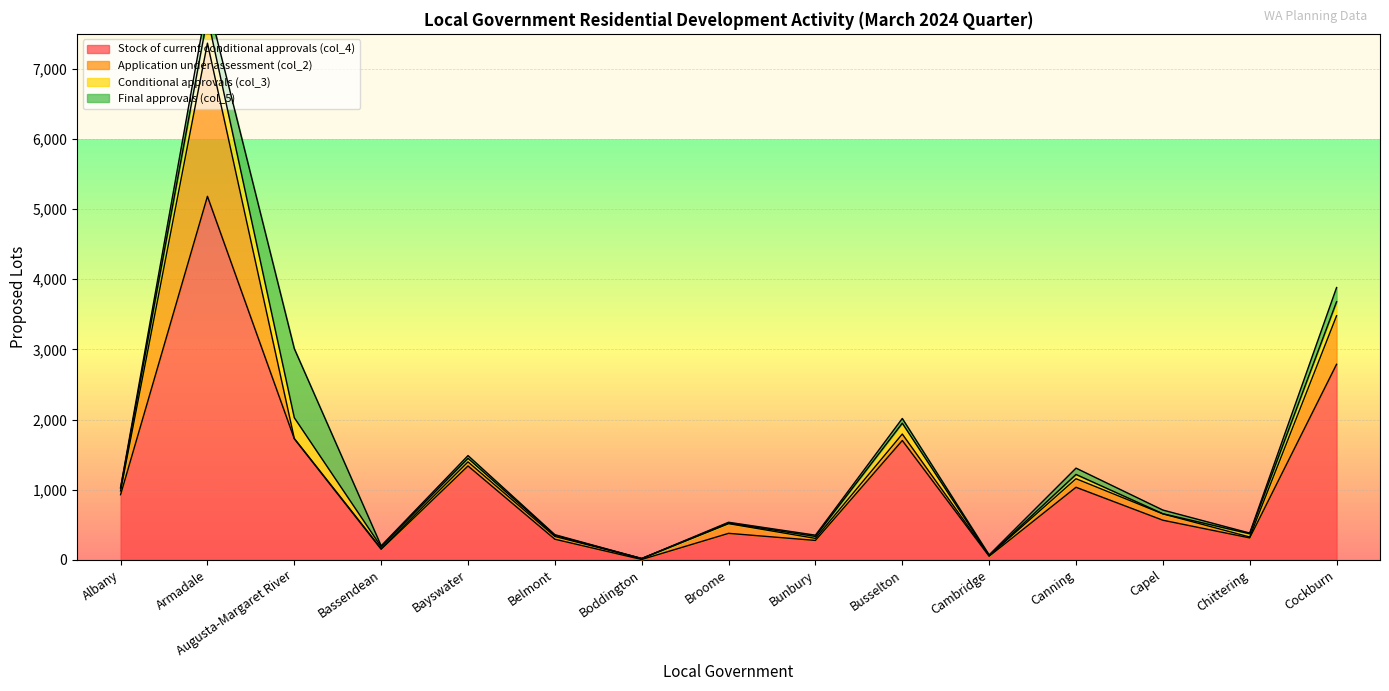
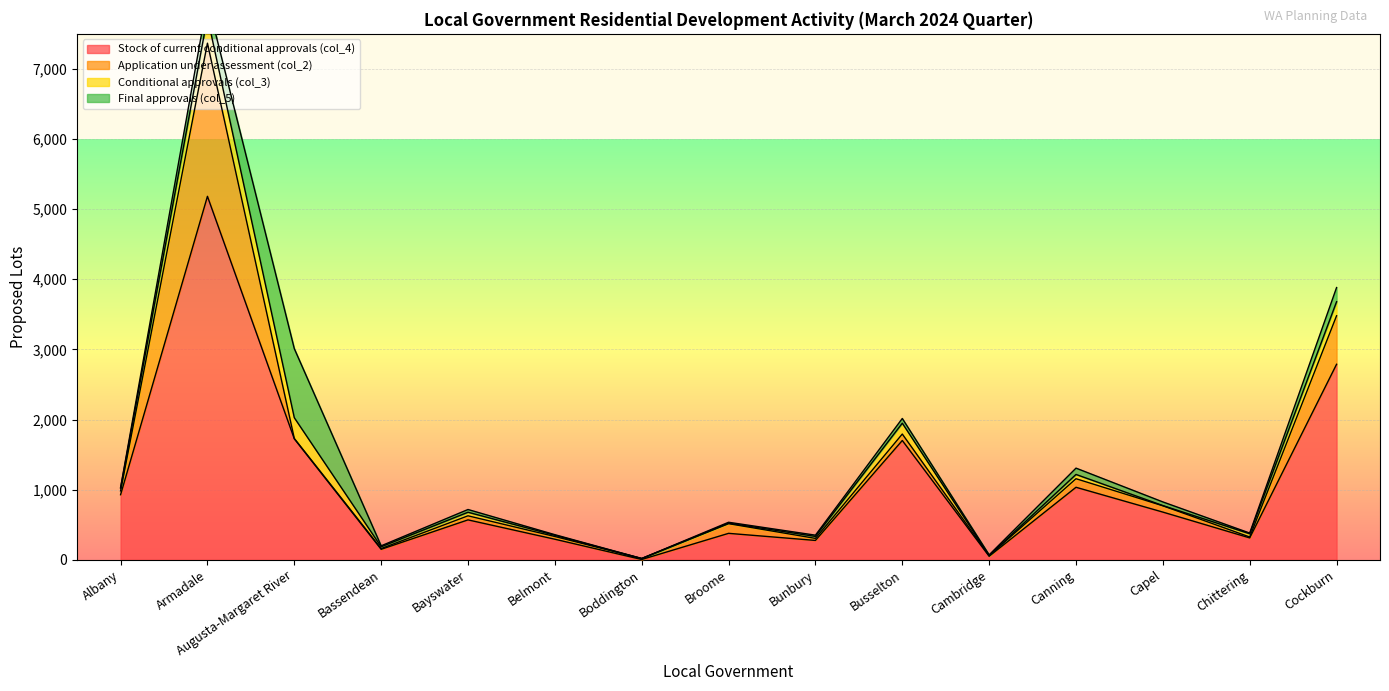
Stock of current conditional approvals (col_4), Bayswater: 1,300 -> 600
Stock of current conditional approvals (col_4), Capel: 600 -> 700
